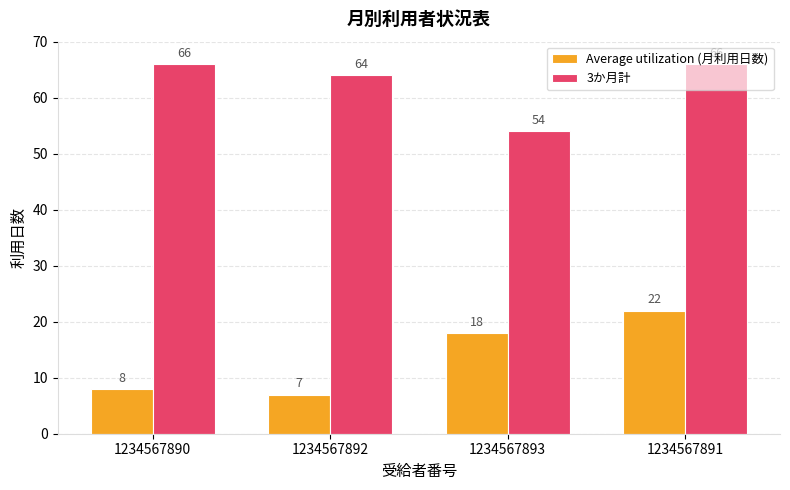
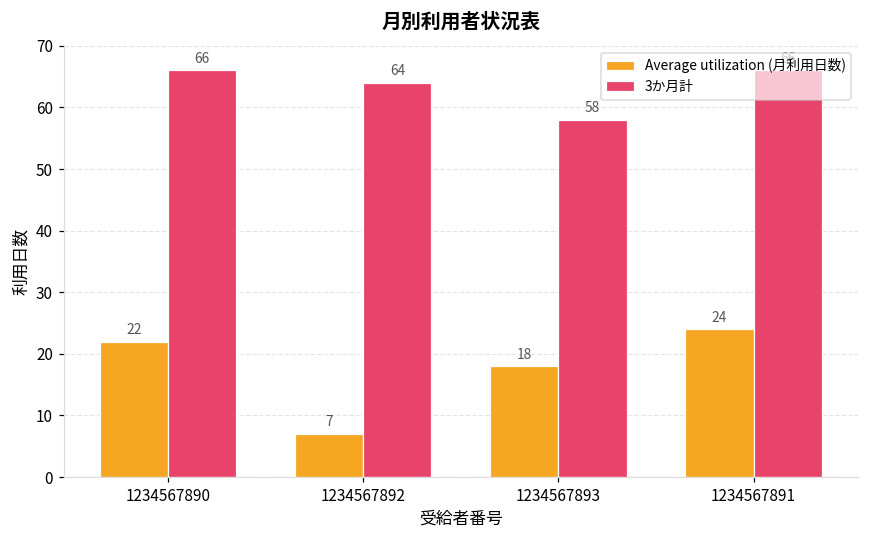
Average utilization (月利用日数), 1234567890: 8 -> 22
3か月計, 1234567893: 54 -> 58
Average utilization (月利用日数), 1234567891: 22 -> 24
